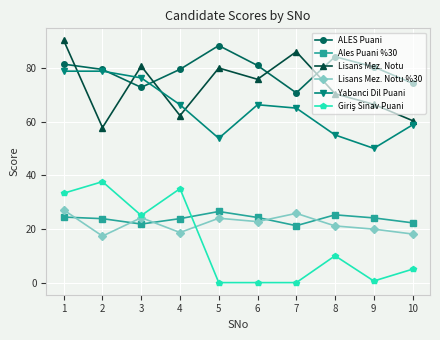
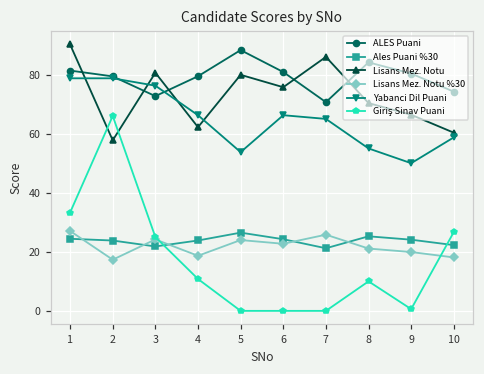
Giriş Sinav Puani, 2: 38 -> 66
Giriş Sinav Puani, 4: 35 -> 11
Giriş Sinav Puani, 10: 5 -> 27
